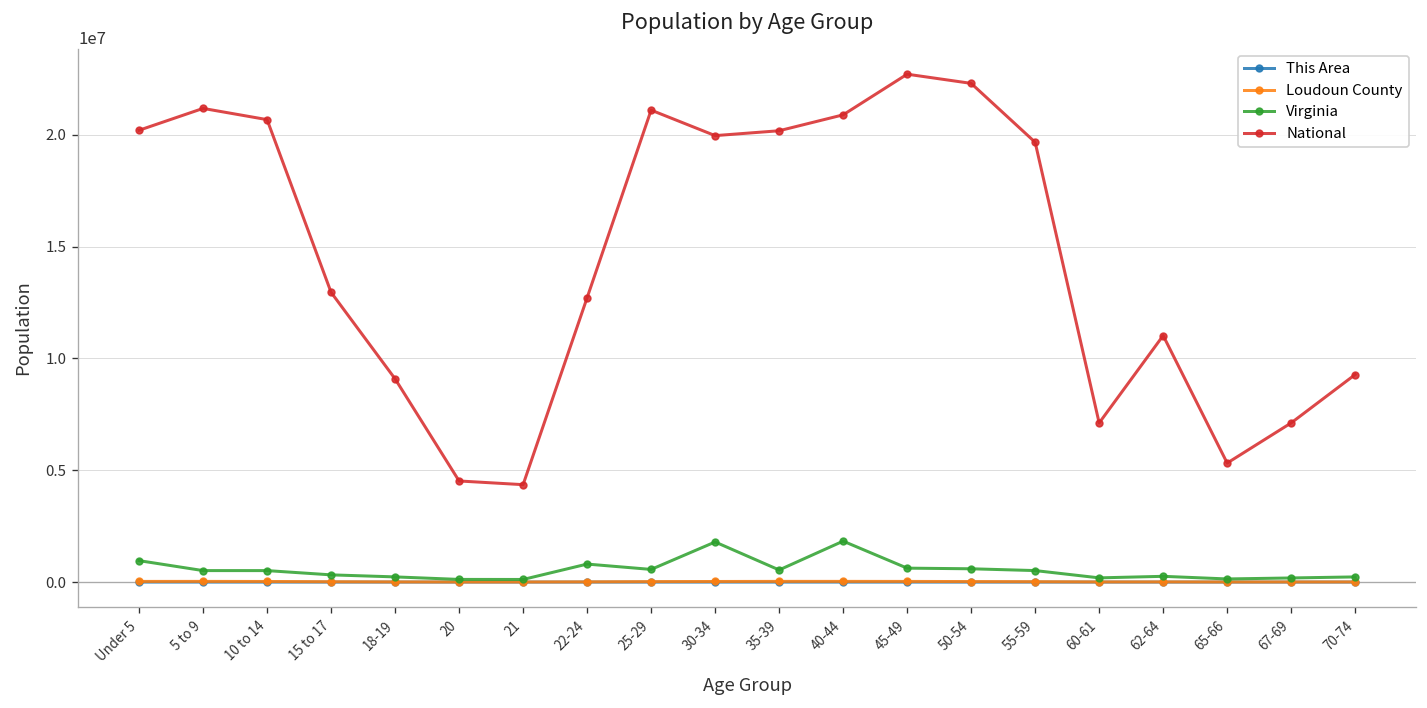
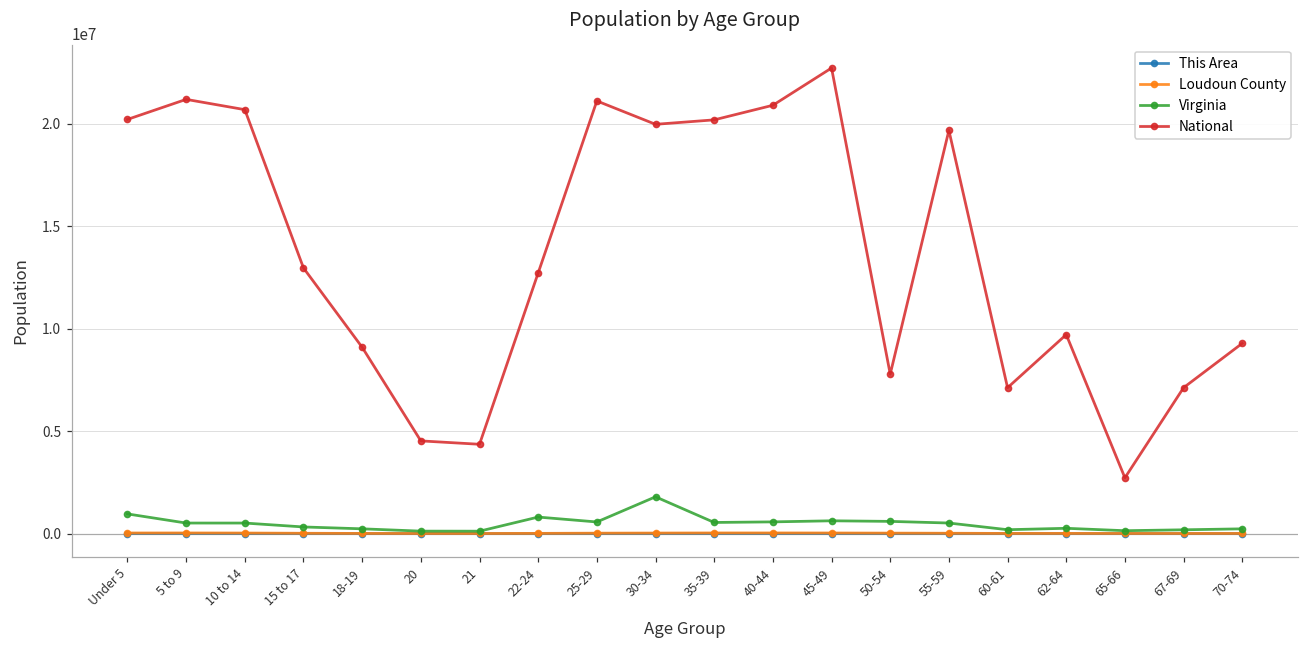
Virginia, 40-44: 1800000 -> 600000
National, 50-54: 22300000 -> 7800000
National, 62-64: 11000000 -> 9700000
National, 65-66: 5300000 -> 2700000
